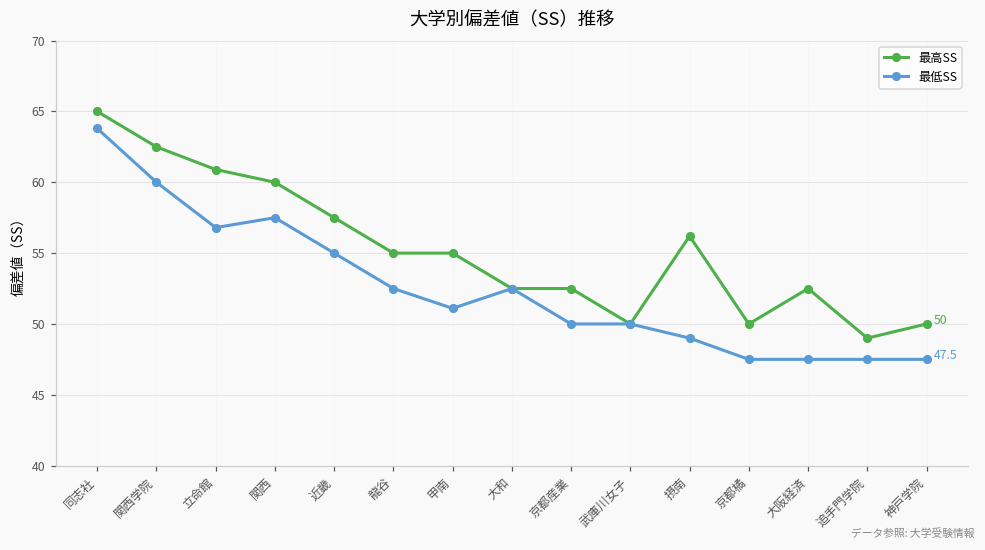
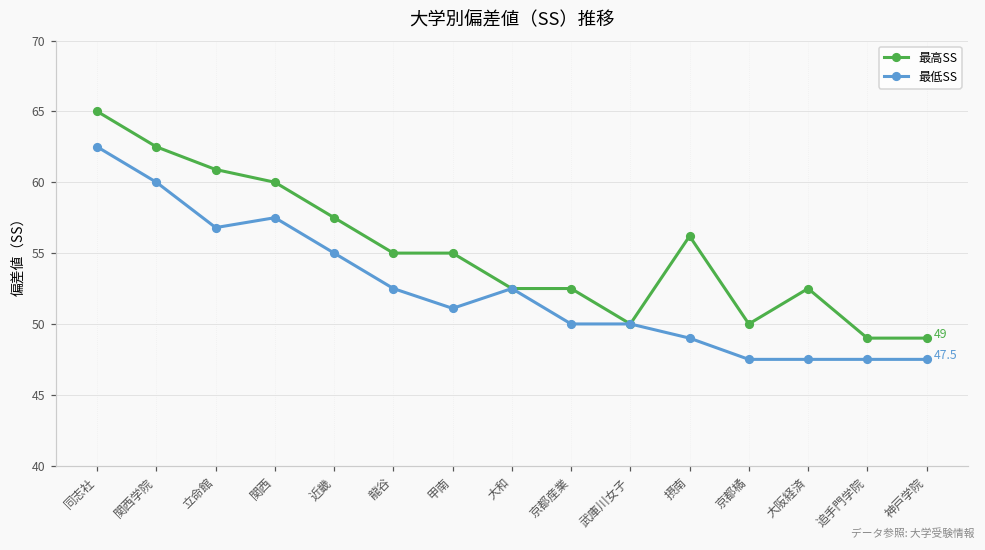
最低SS, 同志社: 63.8 -> 62.5
最高SS, 神戸学院: 50 -> 49
